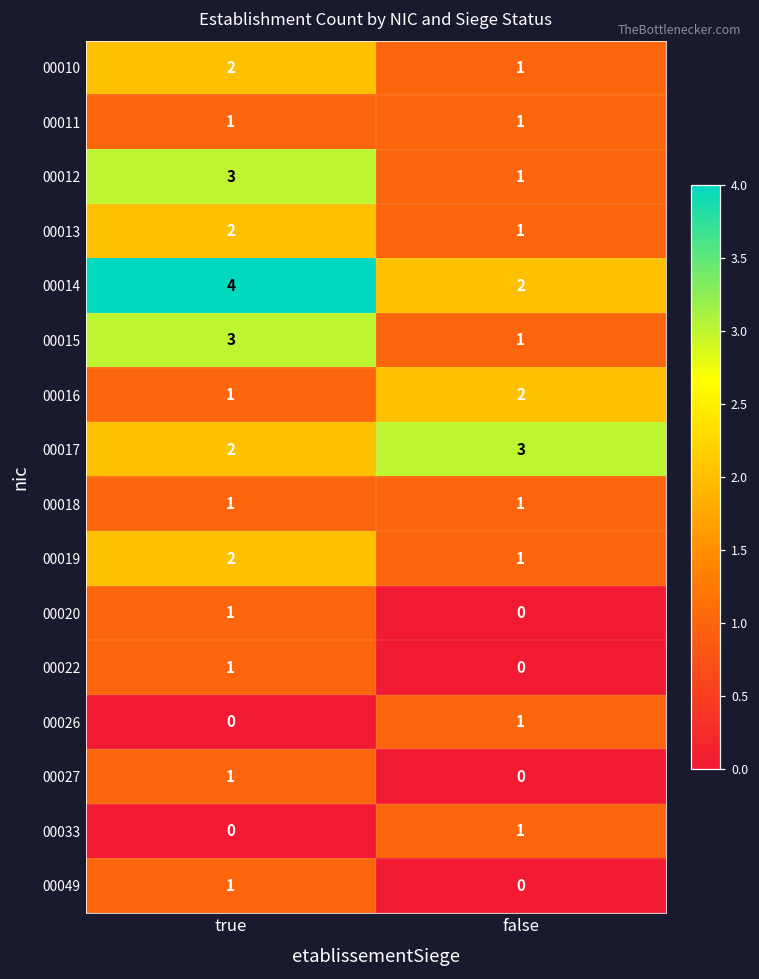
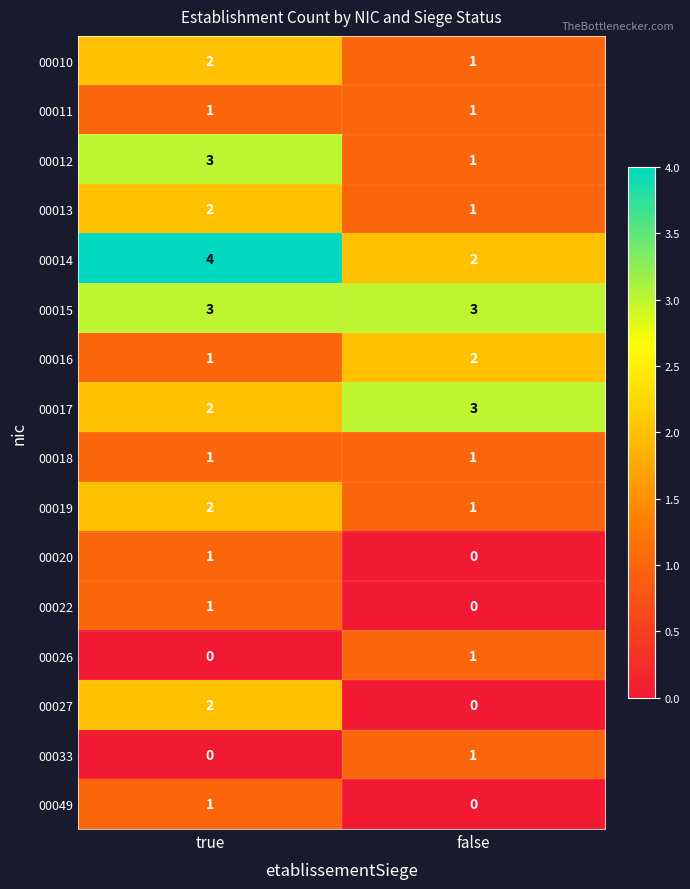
00015, false: 1 -> 3
00027, true: 1 -> 2
